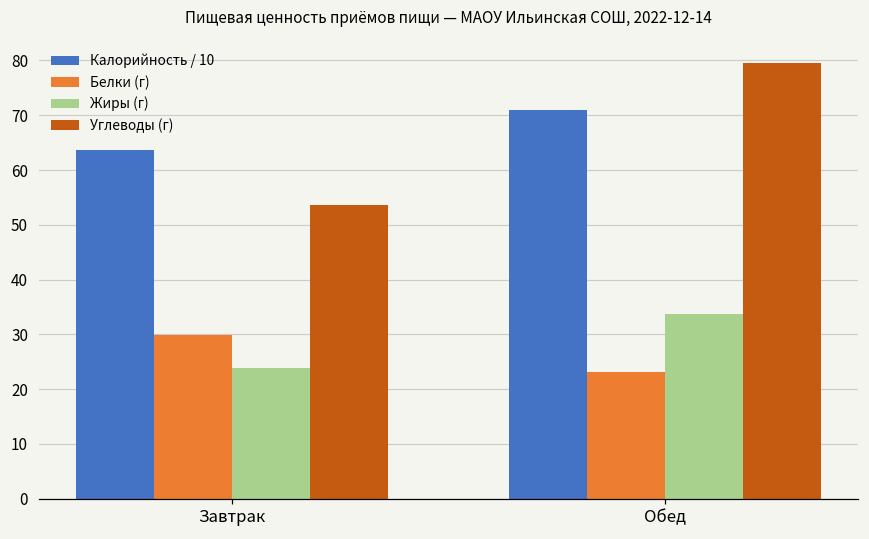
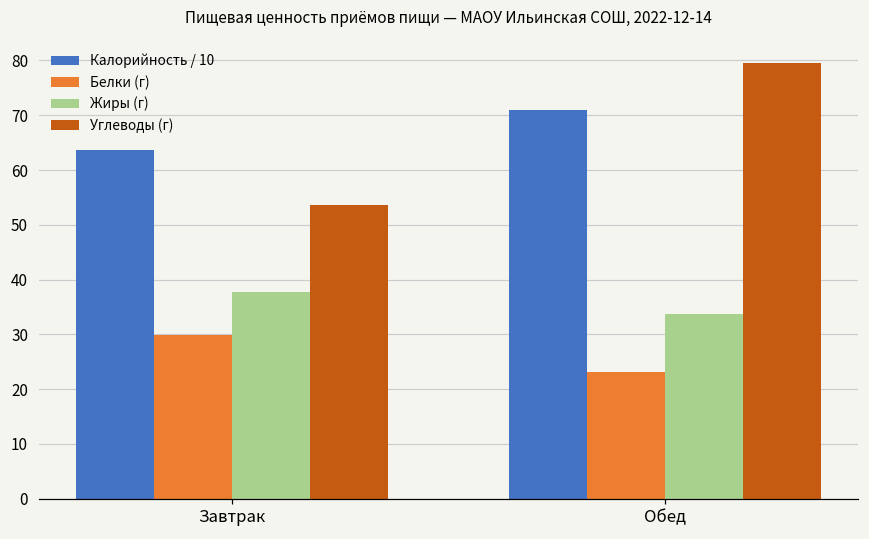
Жиры (г), Завтрак: 24 -> 38
